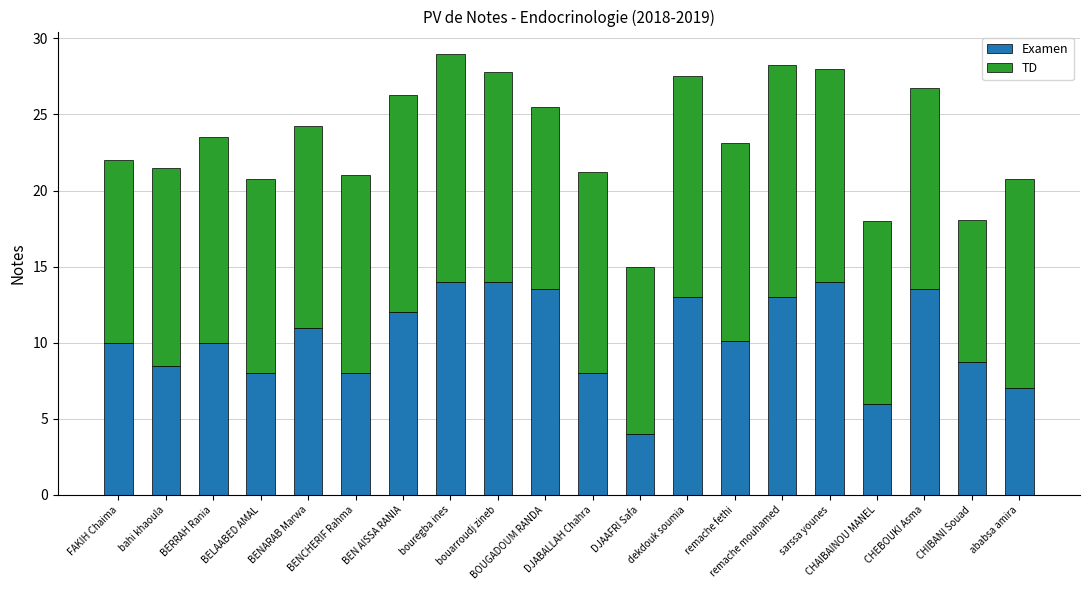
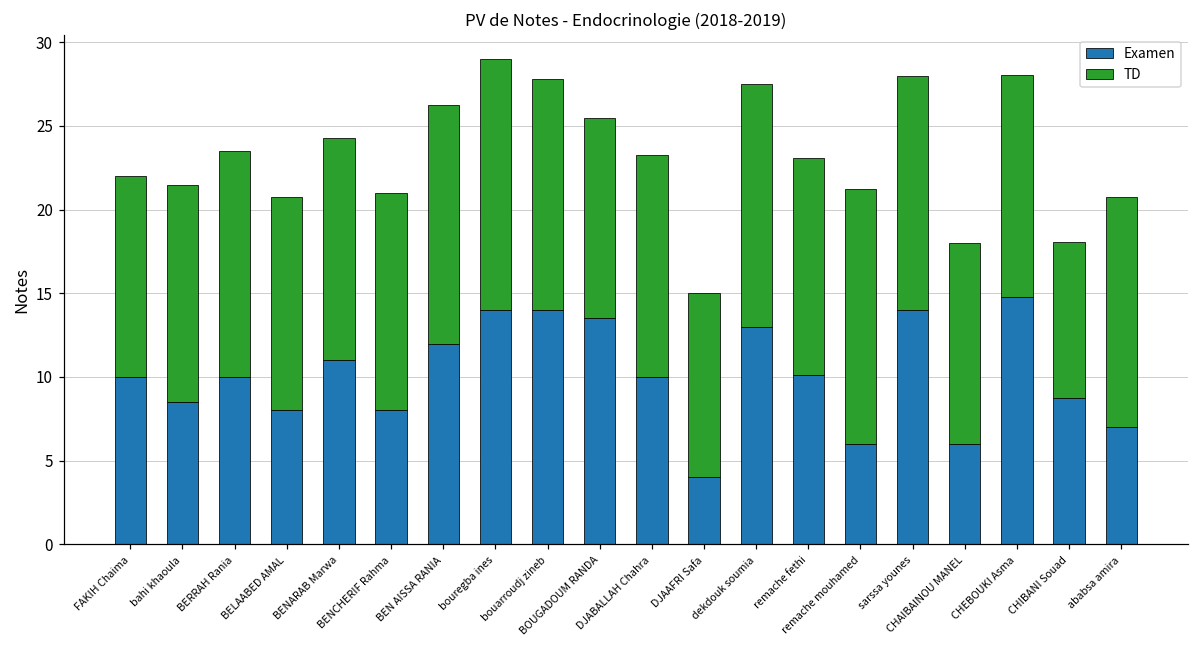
Examen, DJABALLAH Chahra: 8 -> 10
Examen, remache mouhamed: 13 -> 6
Examen, CHEBOUKI Asma: 13.5 -> 14.8
